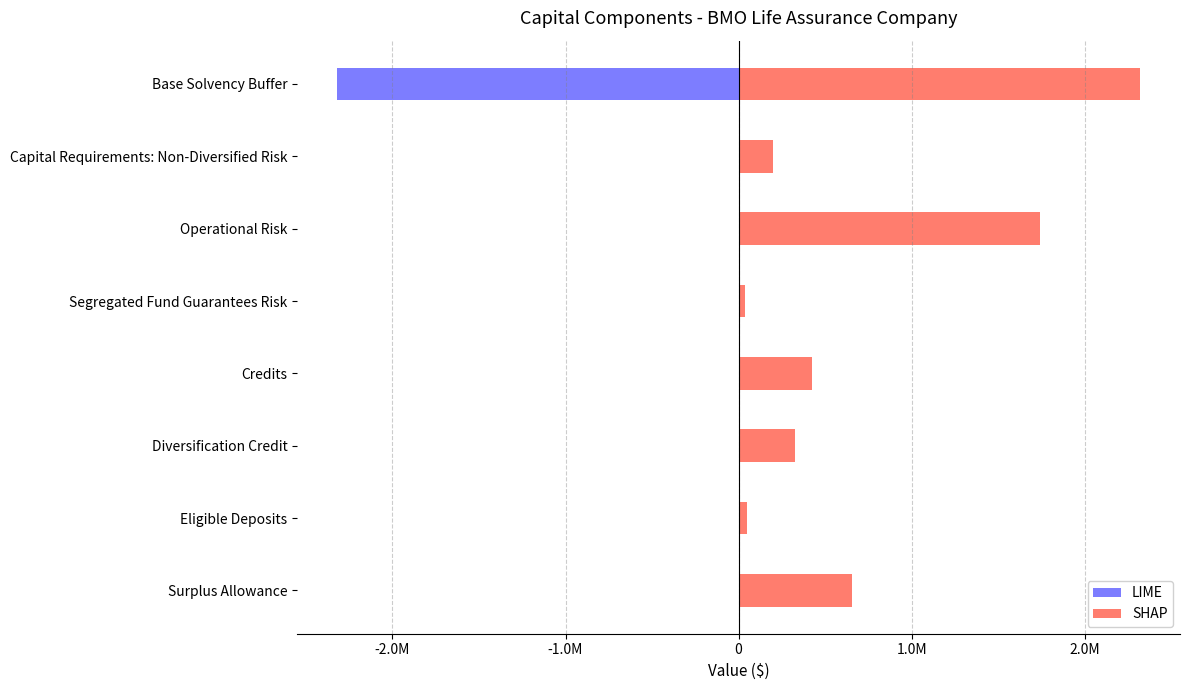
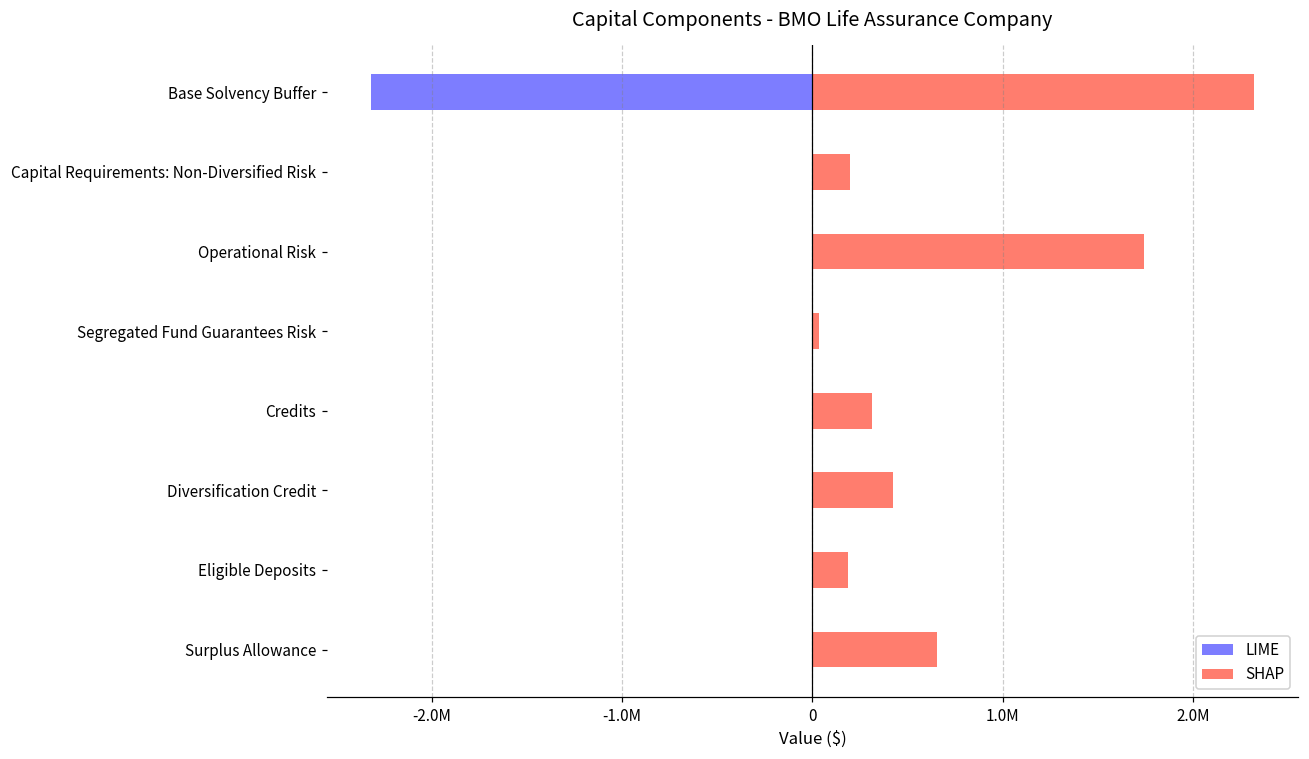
SHAP, Credits: 420000 -> 310000
SHAP, Diversification Credit: 330000 -> 420000
SHAP, Eligible Deposits: 50000 -> 190000
